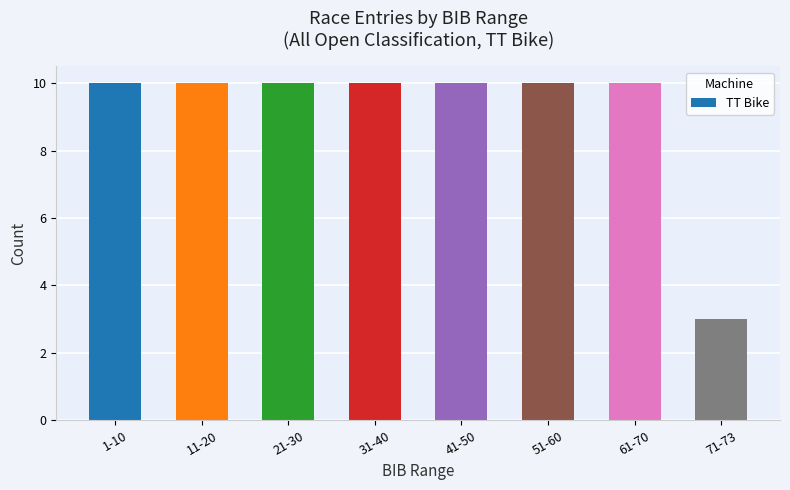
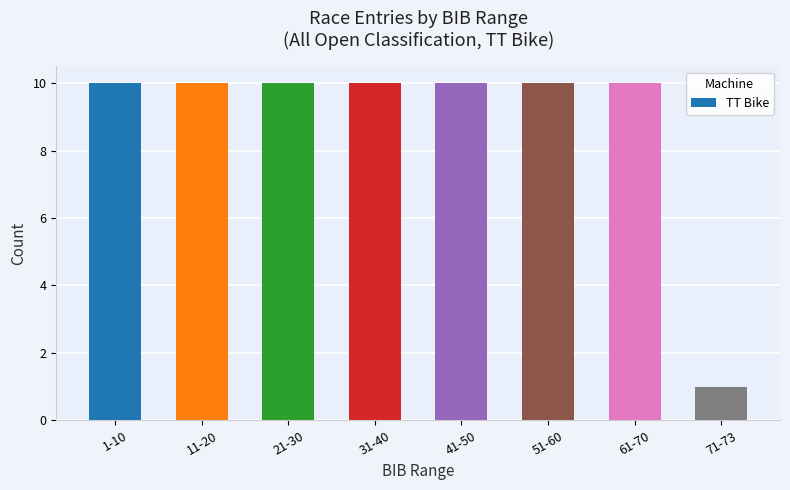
71-73: 3 -> 1
